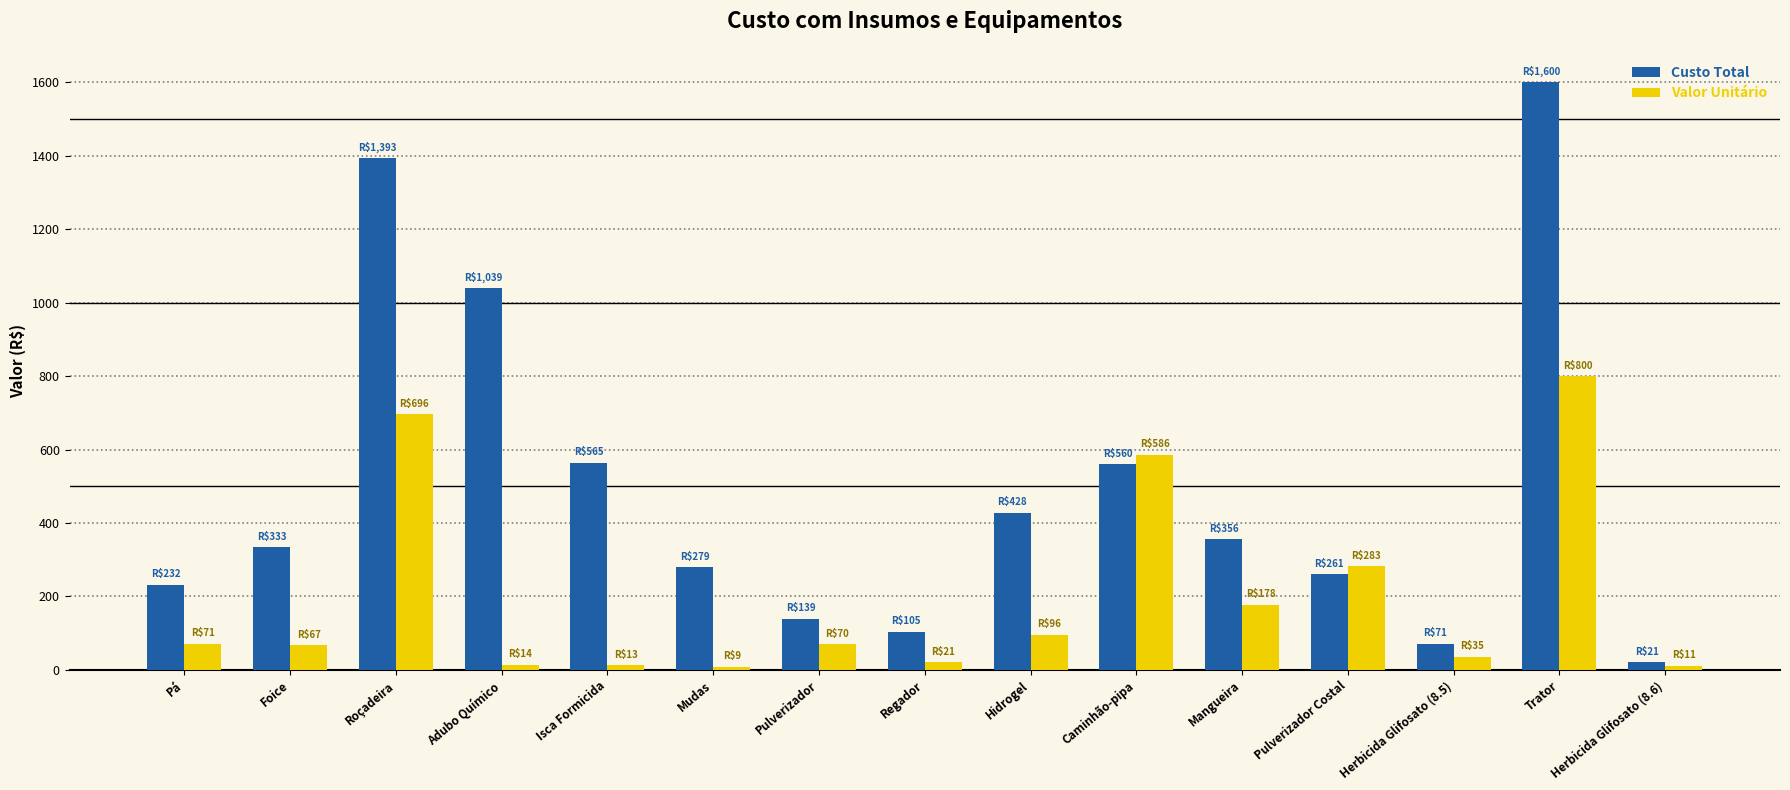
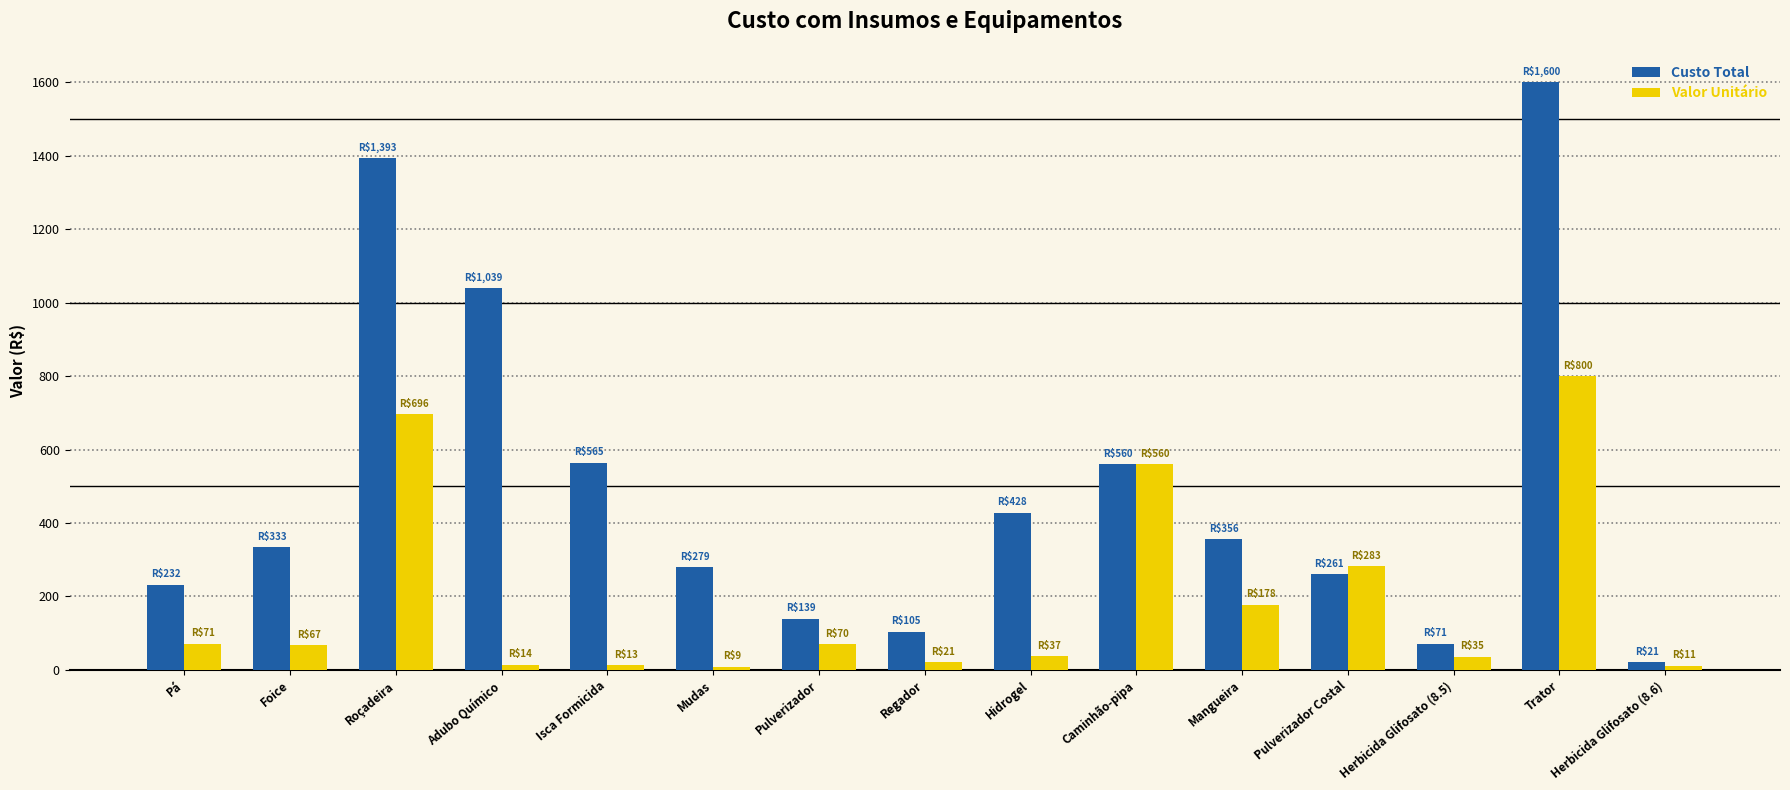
Valor Unitário, Hidrogel: $96 -> $37
Valor Unitário, Caminhão-pipa: $586 -> $560
